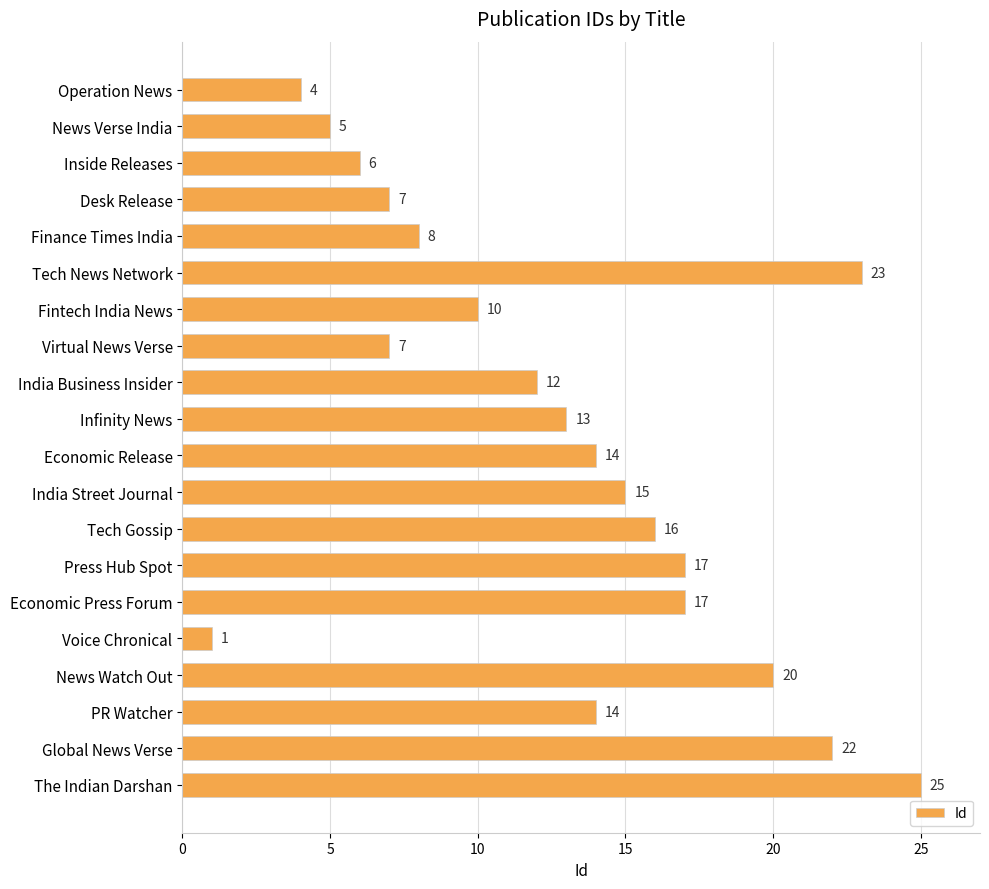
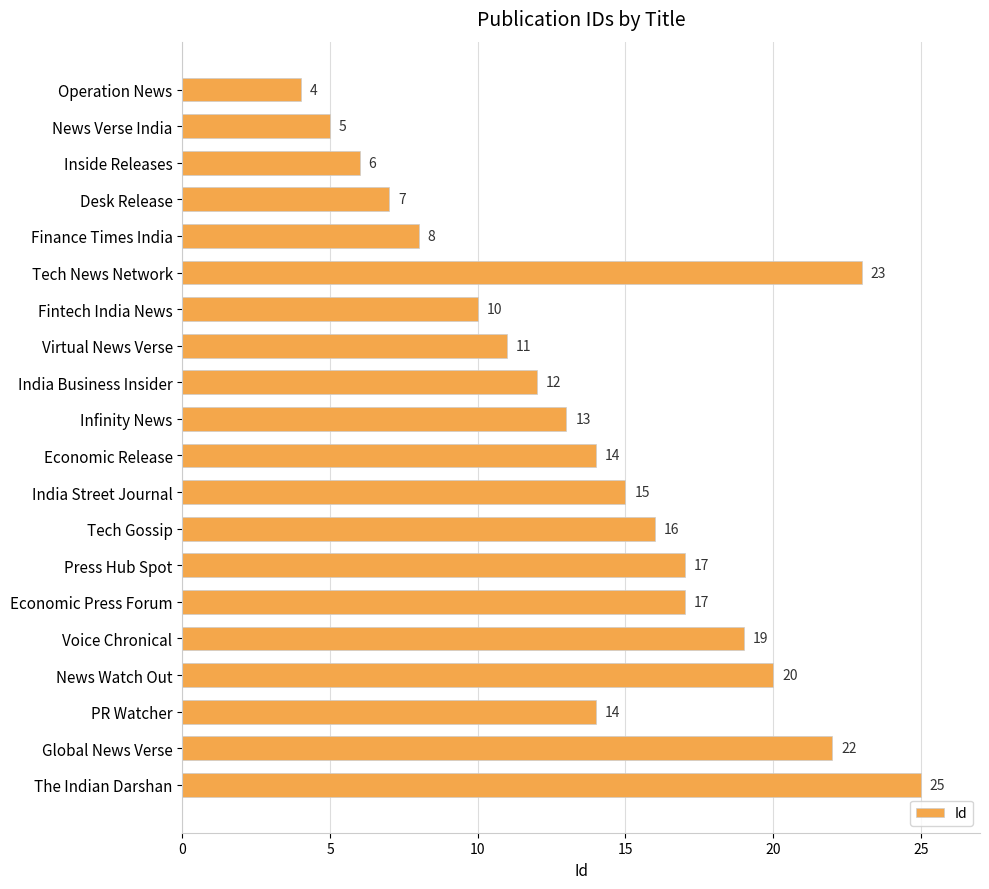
Virtual News Verse: 7 -> 11
Voice Chronical: 1 -> 19
